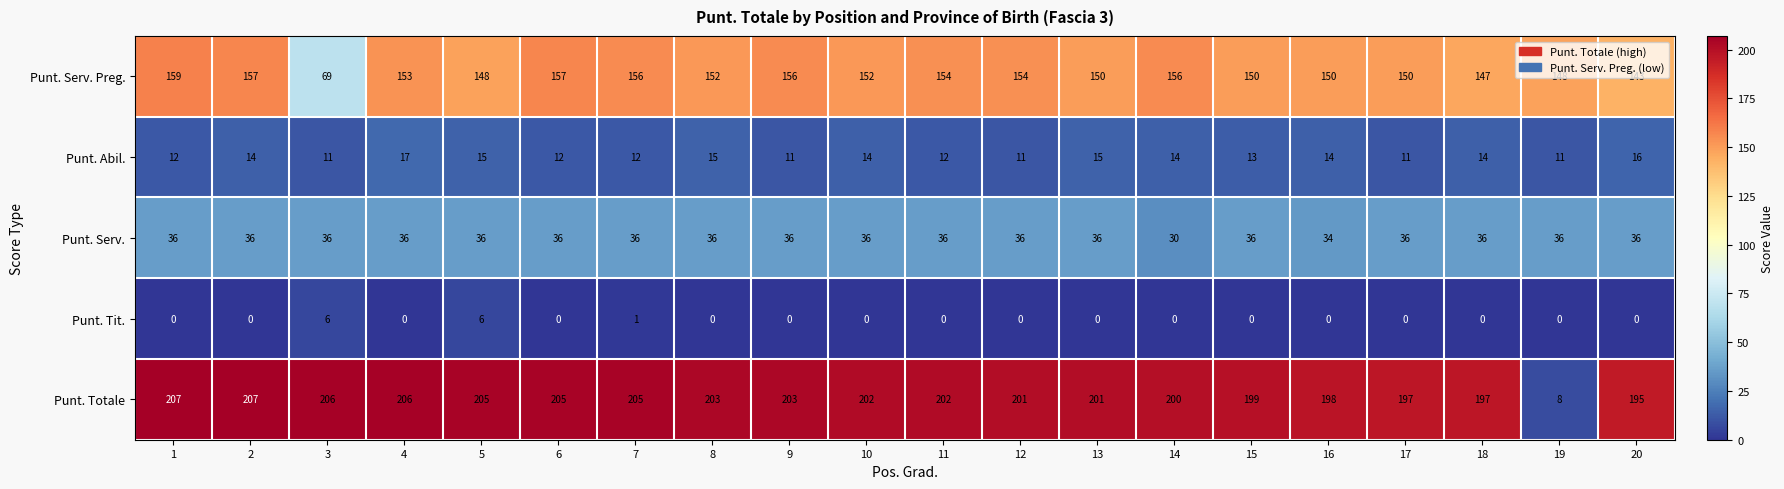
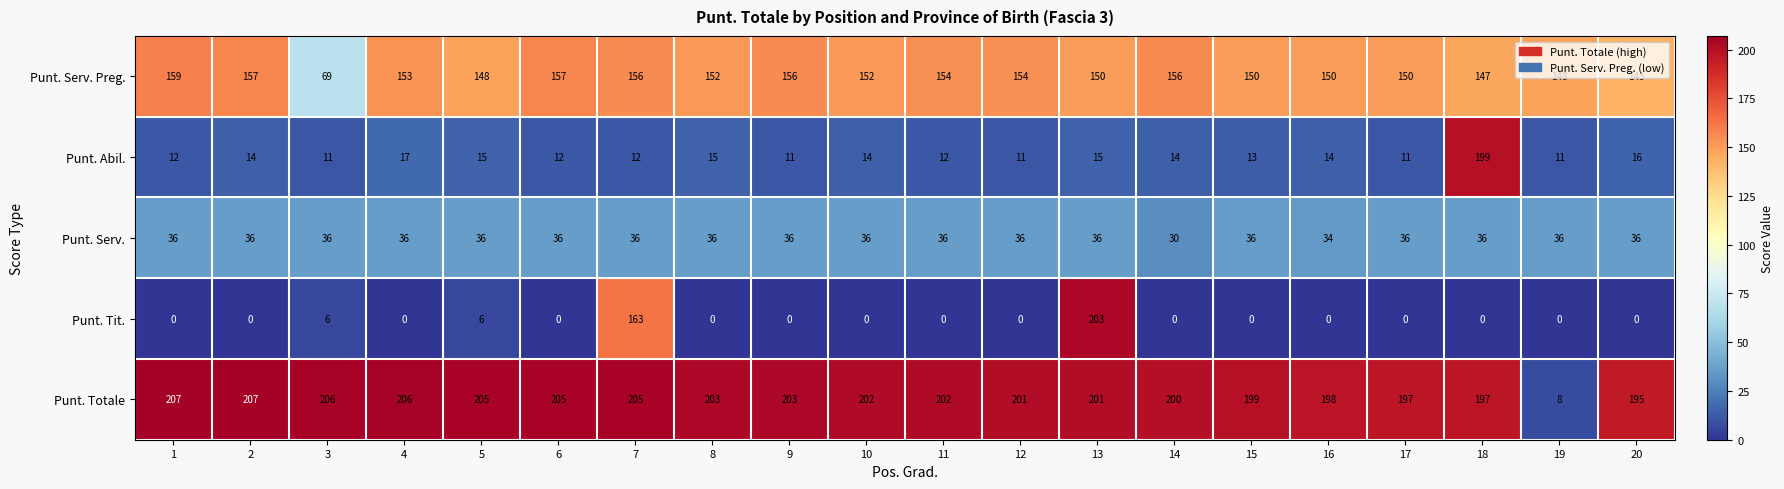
Punt. Abil., 18: 14 -> 199
Punt. Tit., 7: 1 -> 163
Punt. Tit., 13: 0 -> 203
